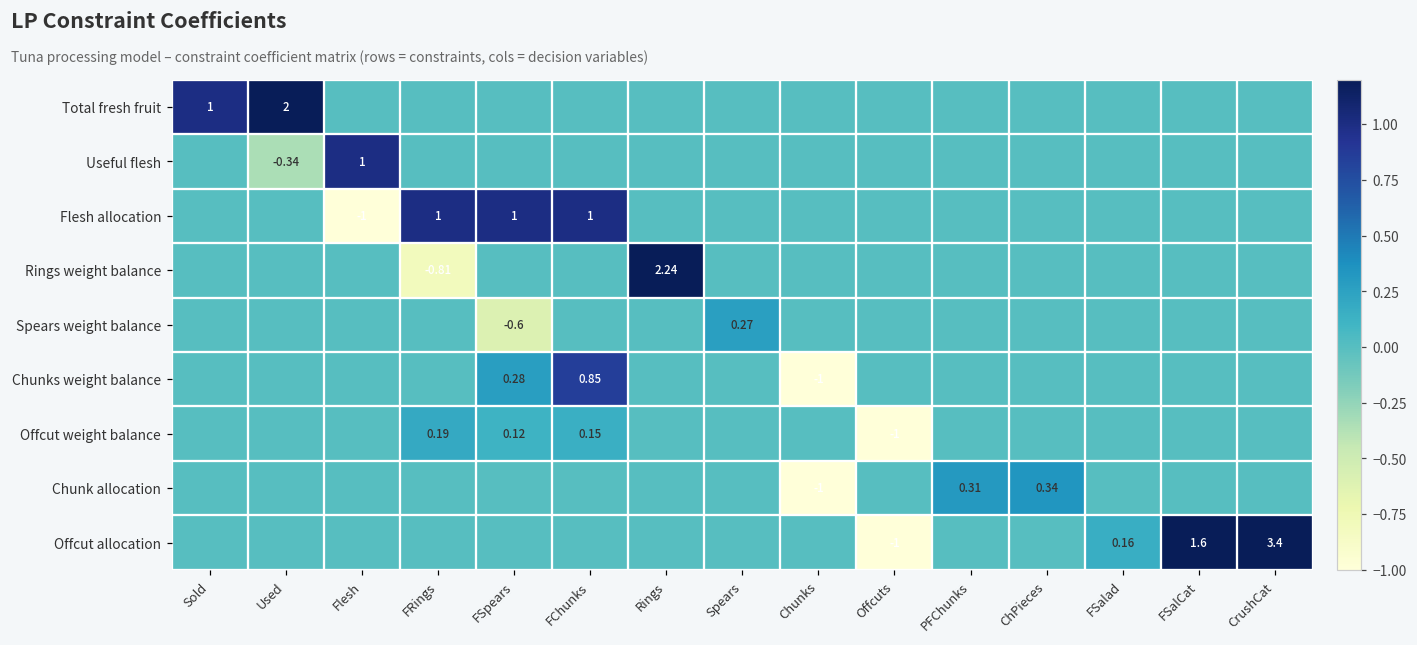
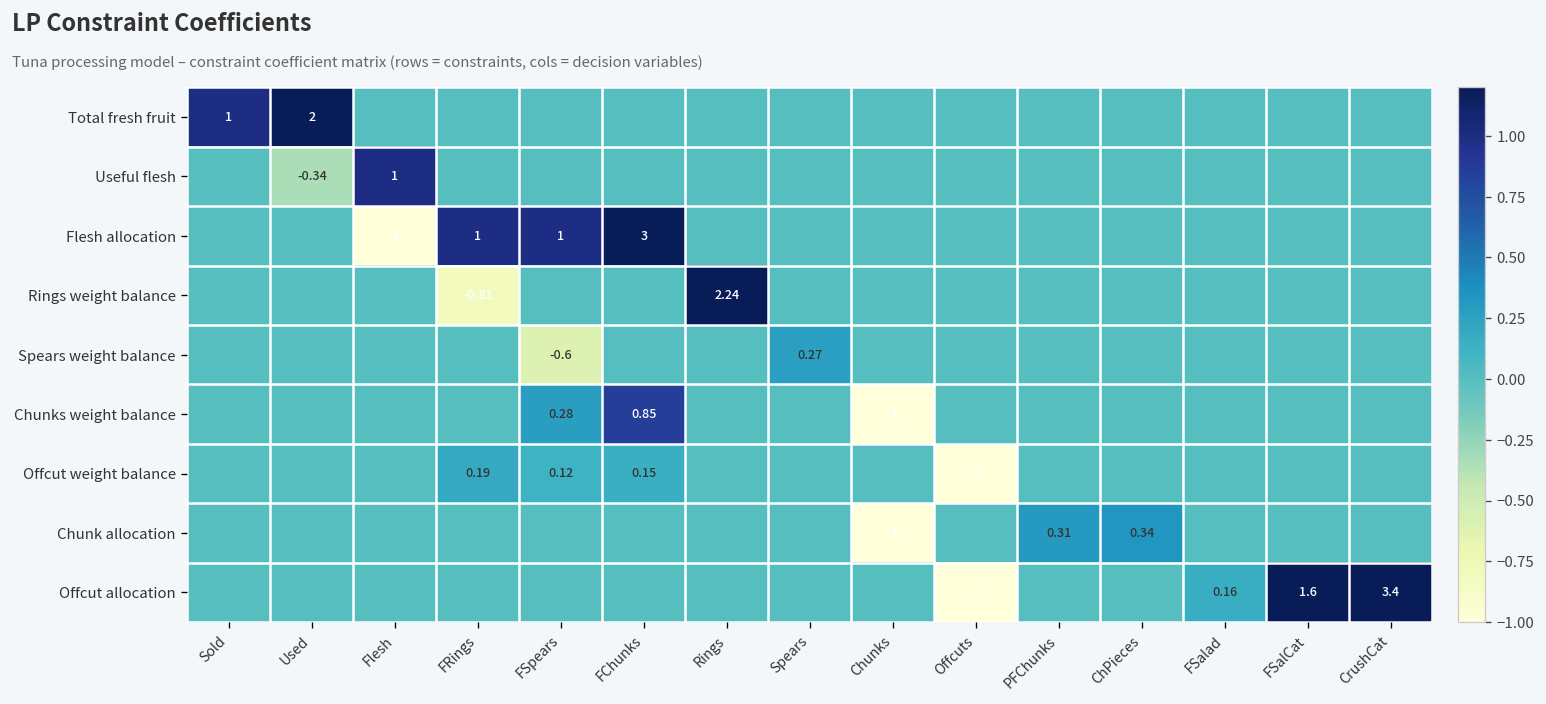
Flesh allocation, FChunks: 1 -> 3
